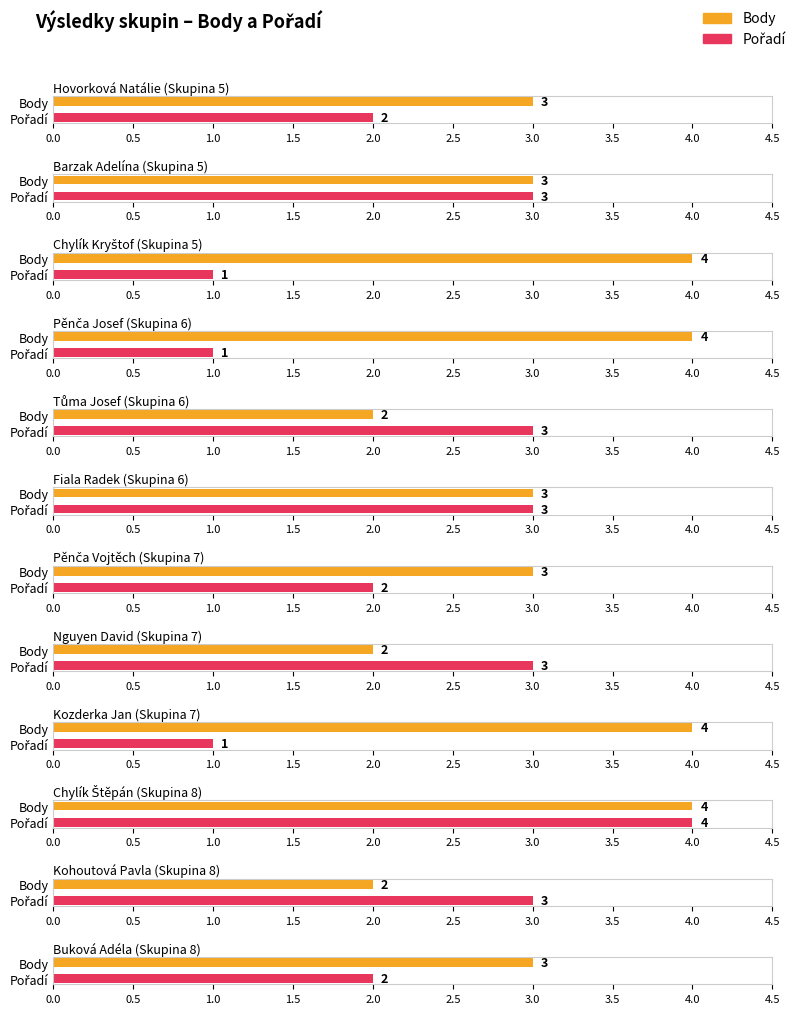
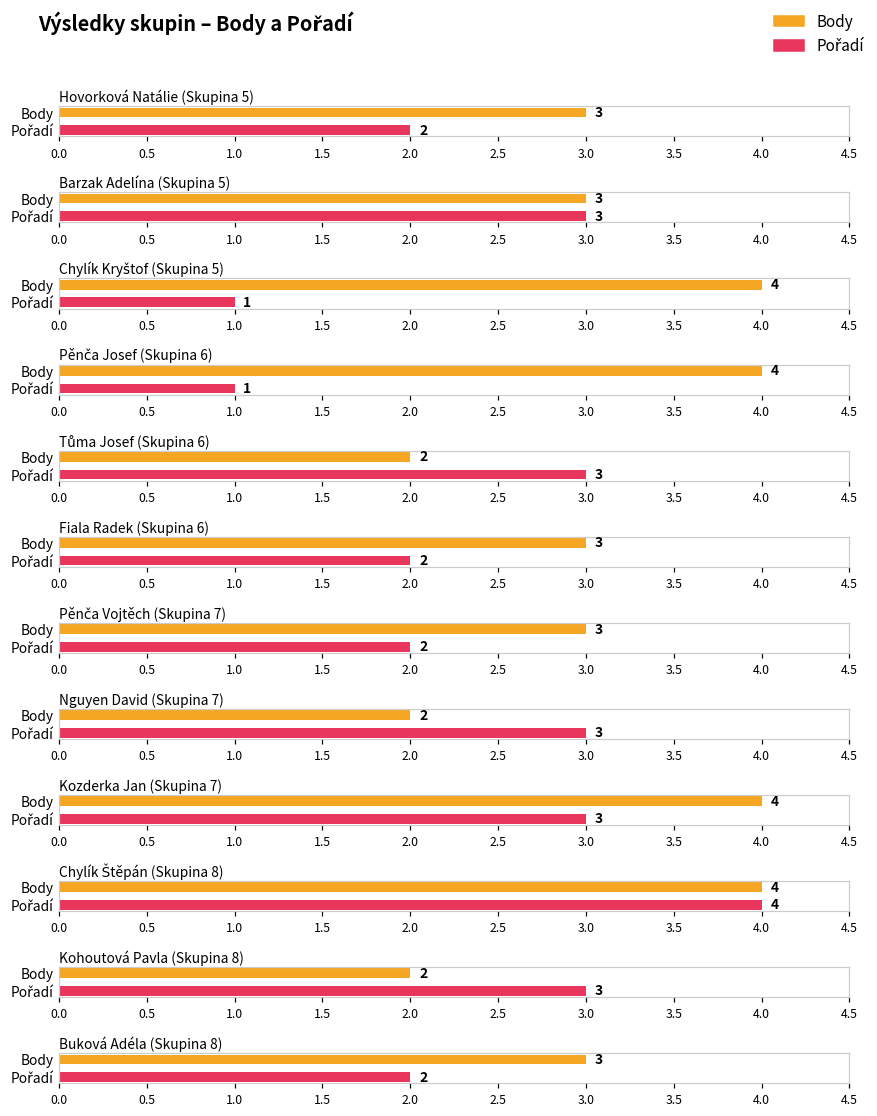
Fiala Radek (Skupina 6), Pořadí: 3 -> 2
Kozderka Jan (Skupina 7), Pořadí: 1 -> 3
